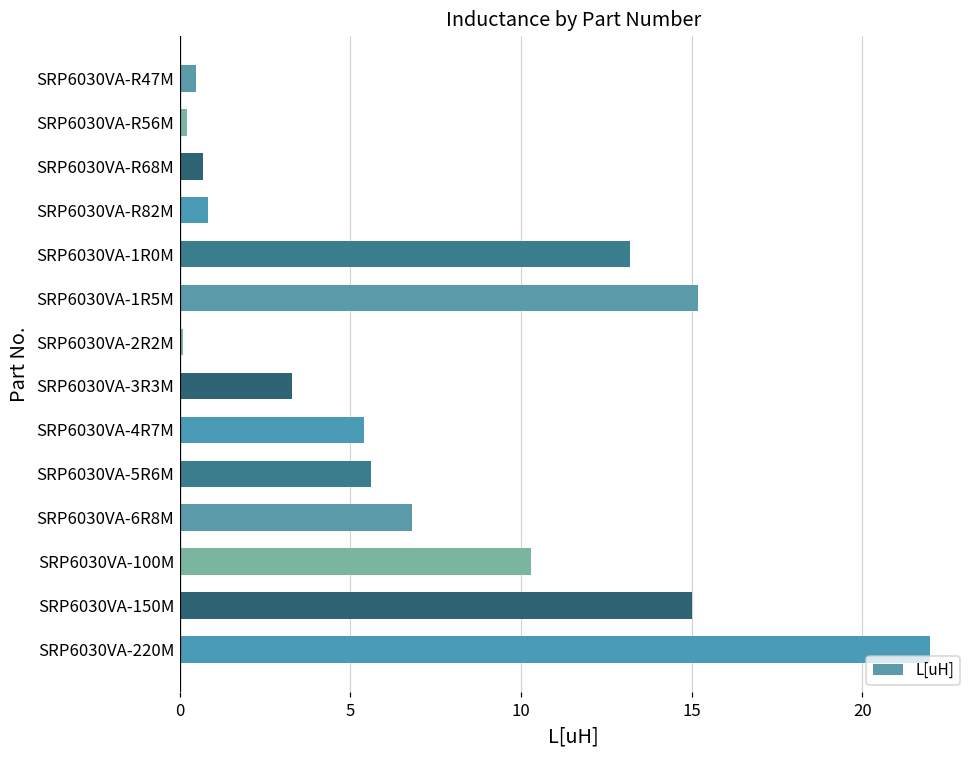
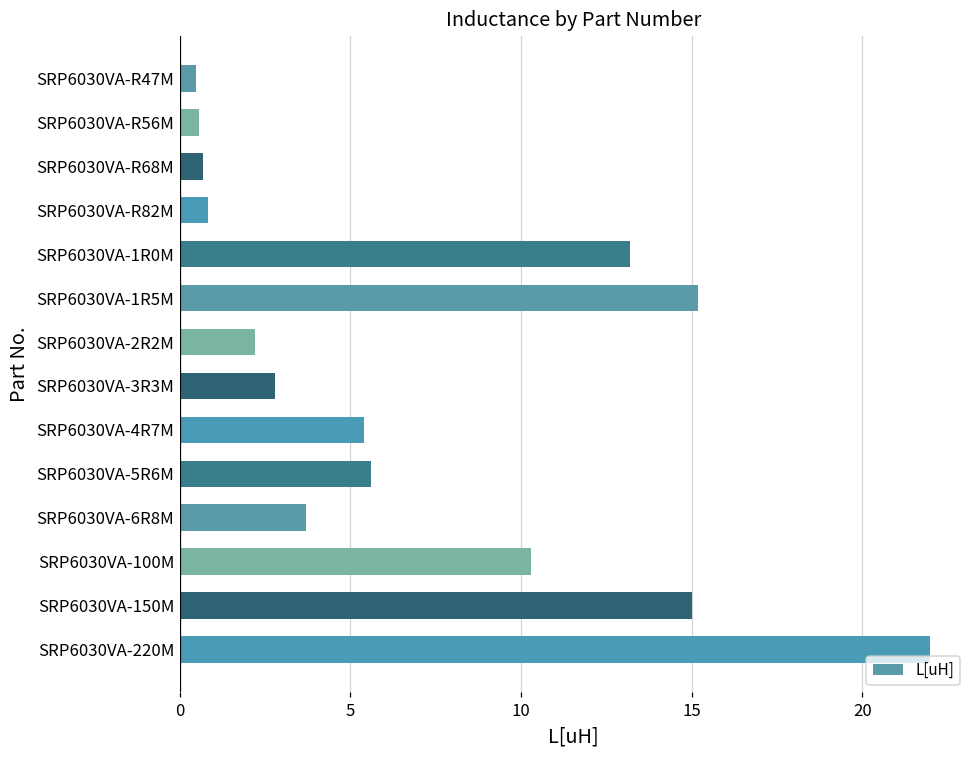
SRP6030VA-R56M: 0.2 -> 0.6
SRP6030VA-2R2M: 0.1 -> 2.2
SRP6030VA-3R3M: 3.3 -> 2.8
SRP6030VA-6R8M: 6.8 -> 3.7
